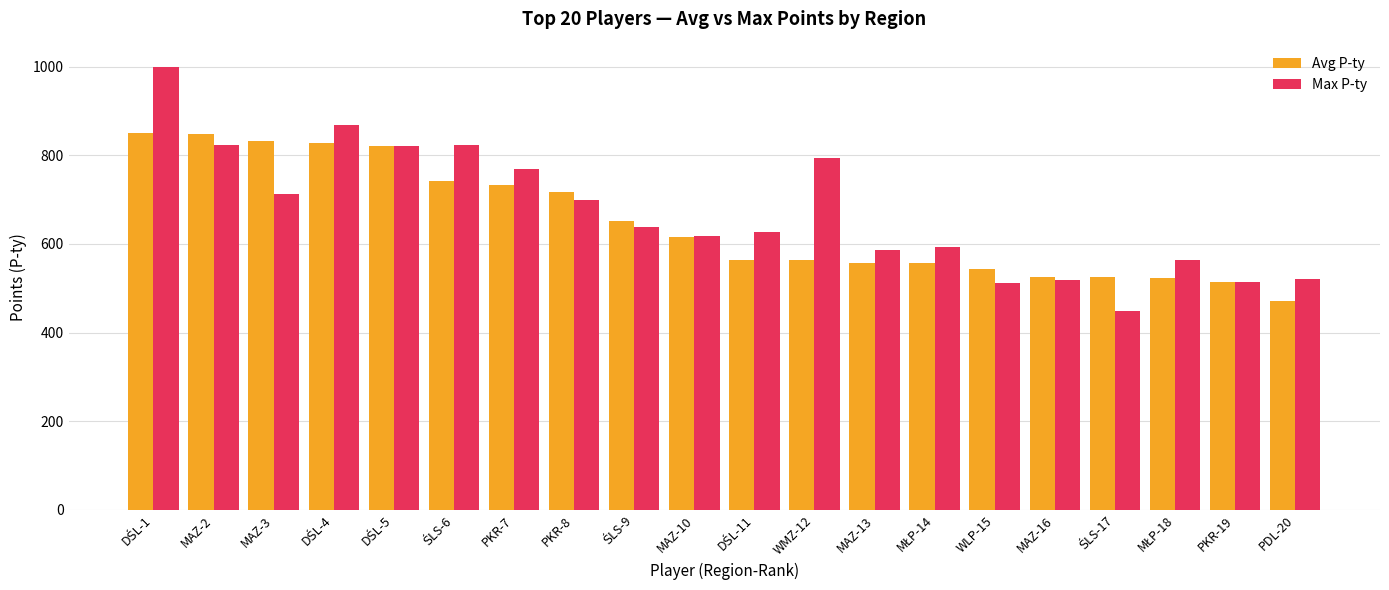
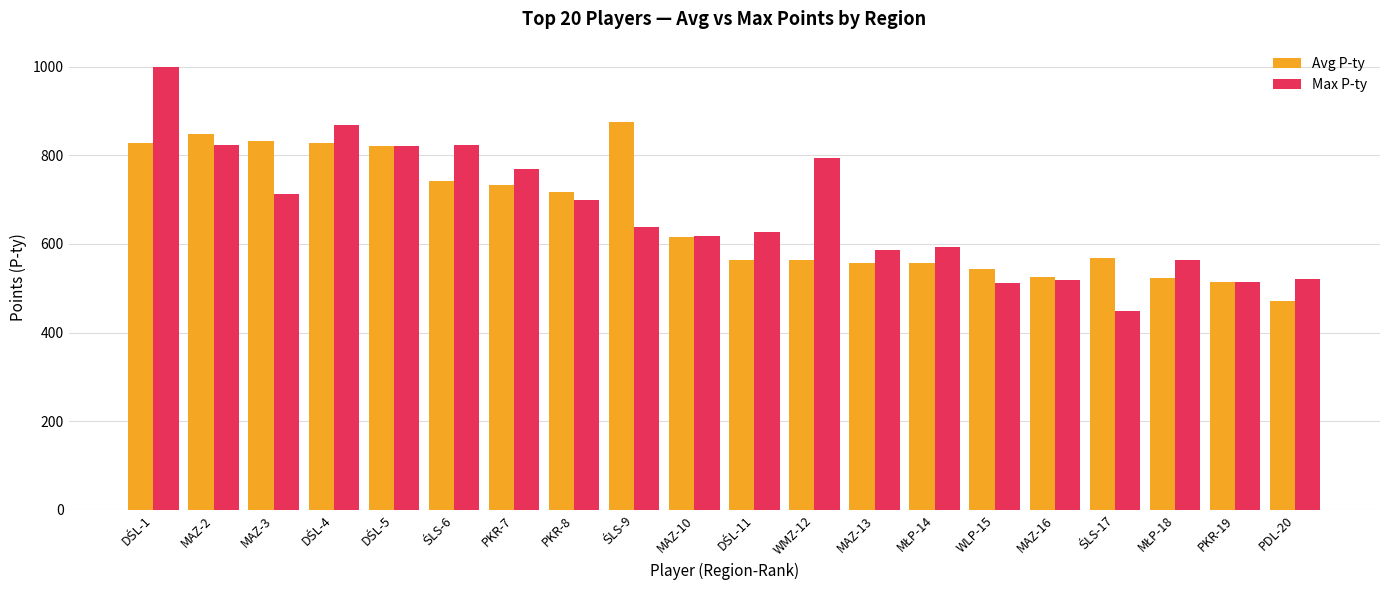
Avg P-ty, DŚL-1: 850 -> 830
Avg P-ty, ŚLS-9: 650 -> 880
Avg P-ty, ŚLS-17: 530 -> 570
